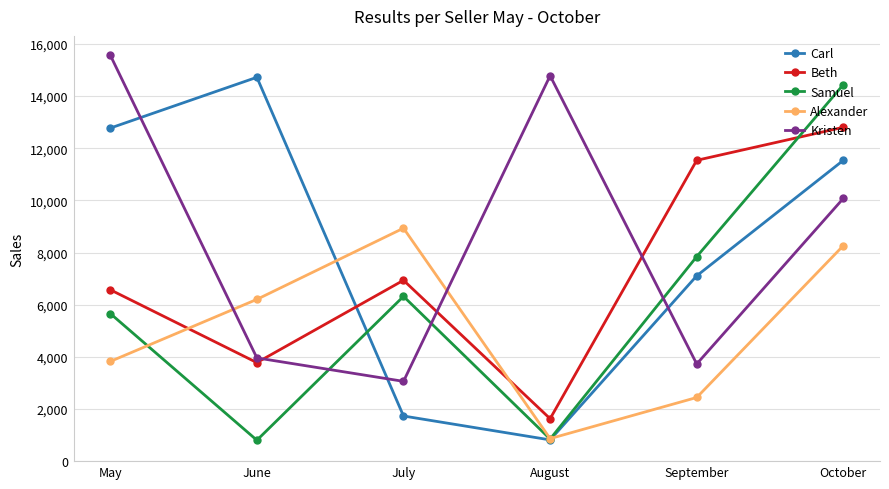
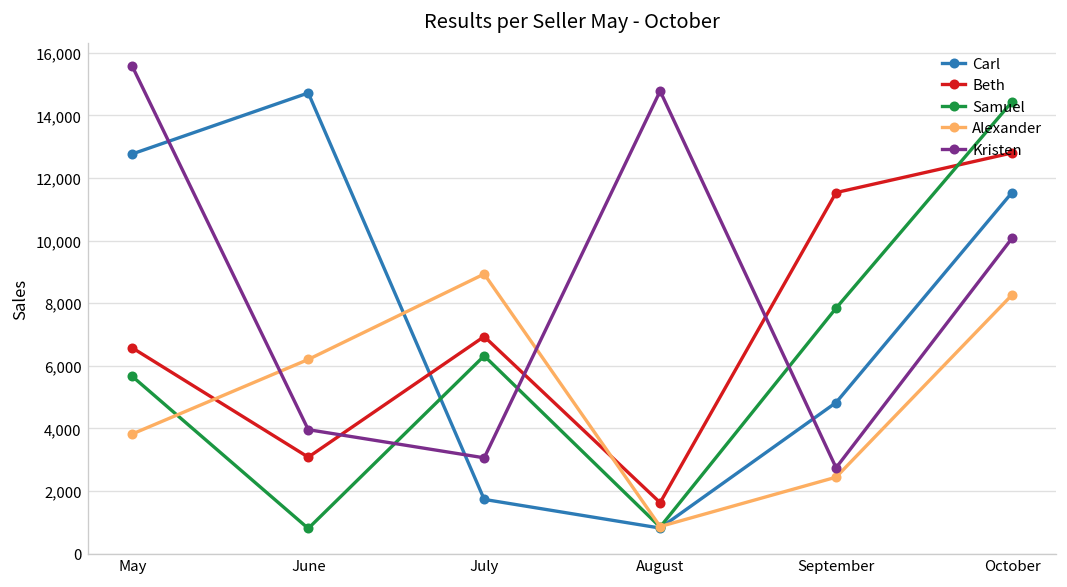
Beth, June: 3,800 -> 3,100
Carl, September: 7,100 -> 4,800
Kristen, September: 3,700 -> 2,700
